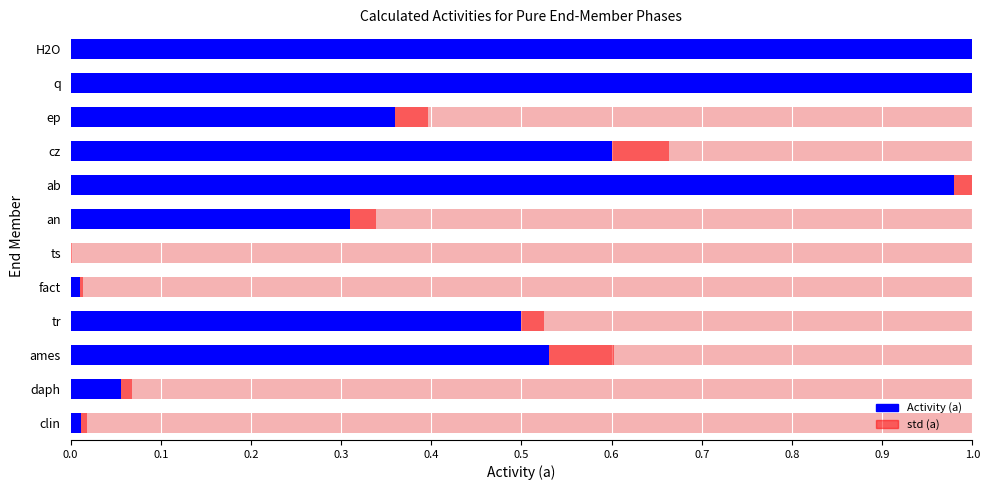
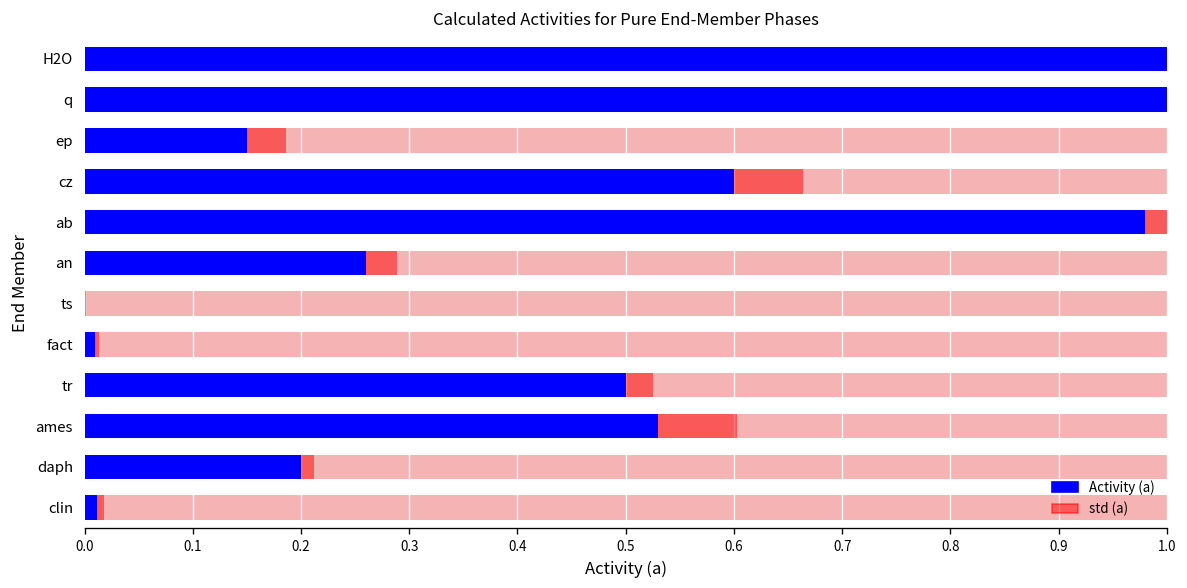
Activity (a), ep: 0.36 -> 0.15
Activity (a), an: 0.31 -> 0.26
Activity (a), daph: 0.06 -> 0.20
